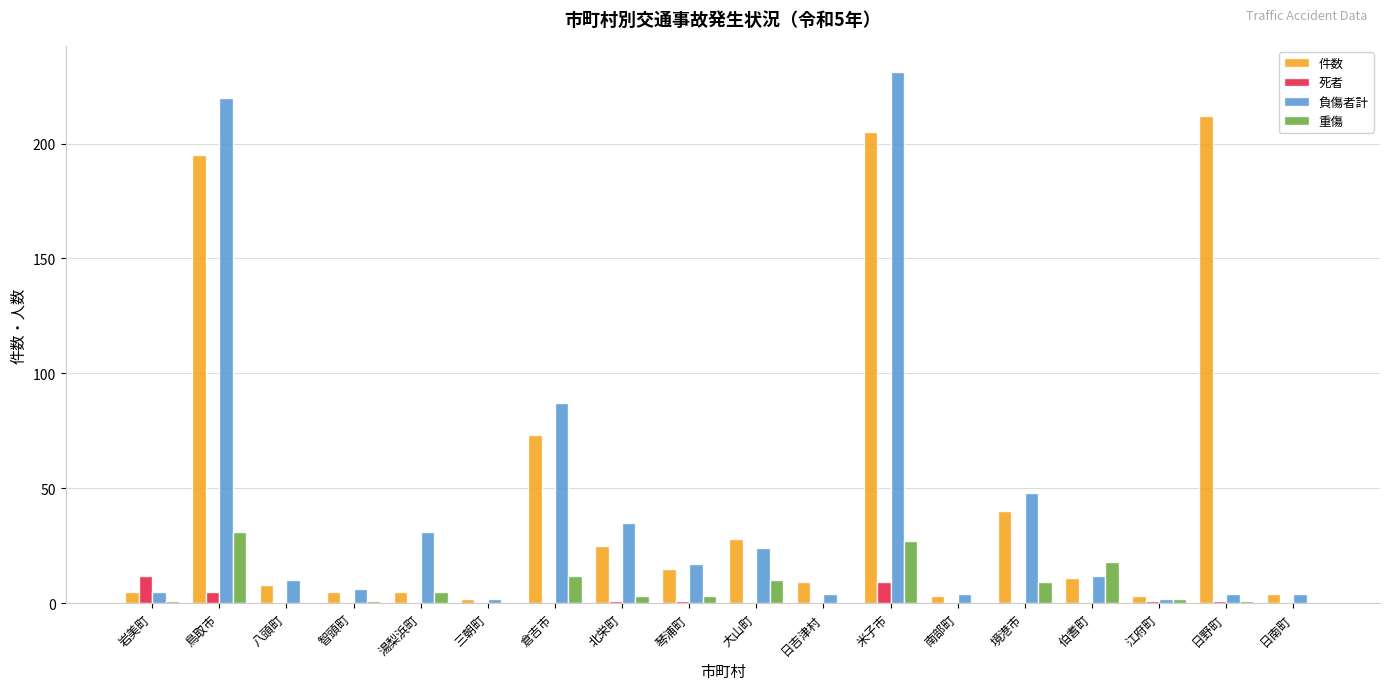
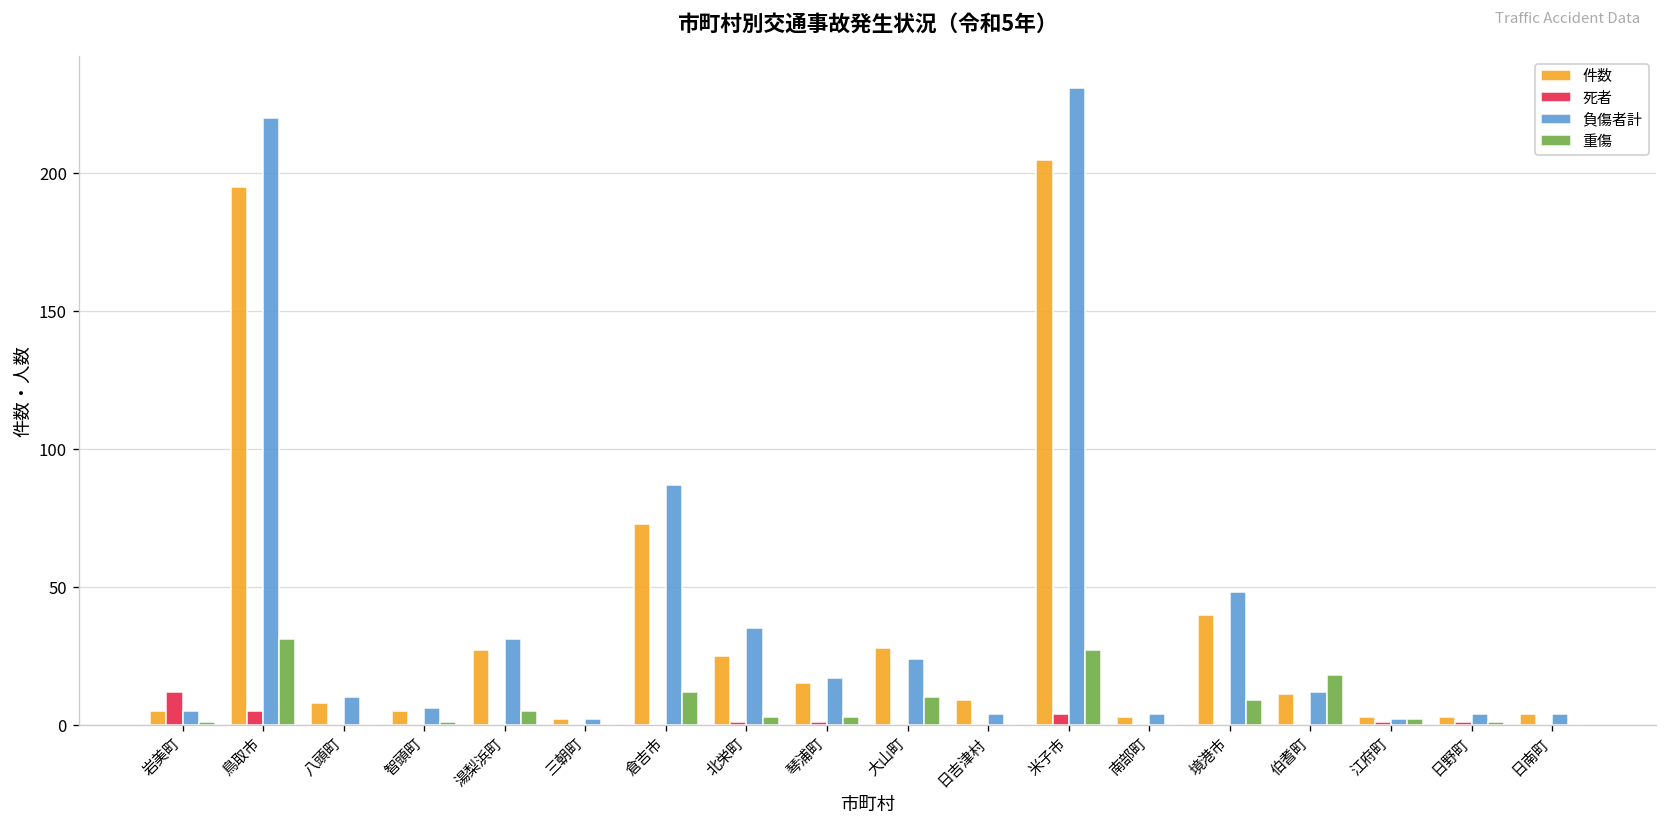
件数, 湯梨浜町: 5 -> 27
死者, 米子市: 9 -> 4
件数, 日野町: 212 -> 3
